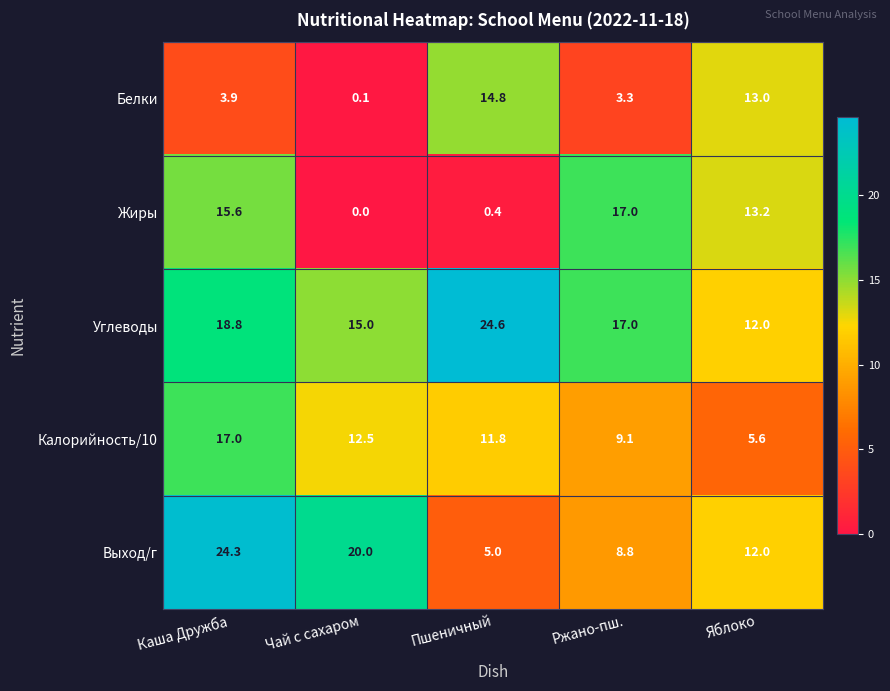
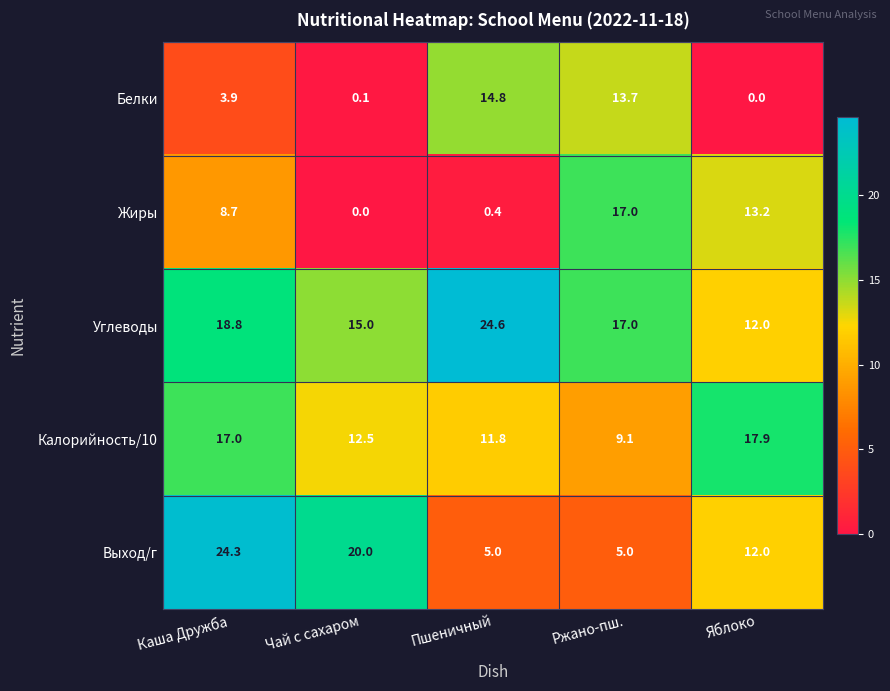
Белки, Ржано-пш.: 3.3 -> 13.7
Белки, Яблоко: 13.0 -> 0.0
Жиры, Каша Дружба: 15.6 -> 8.7
Калорийность/10, Яблоко: 5.6 -> 17.9
Выход/г, Ржано-пш.: 8.8 -> 5.0
